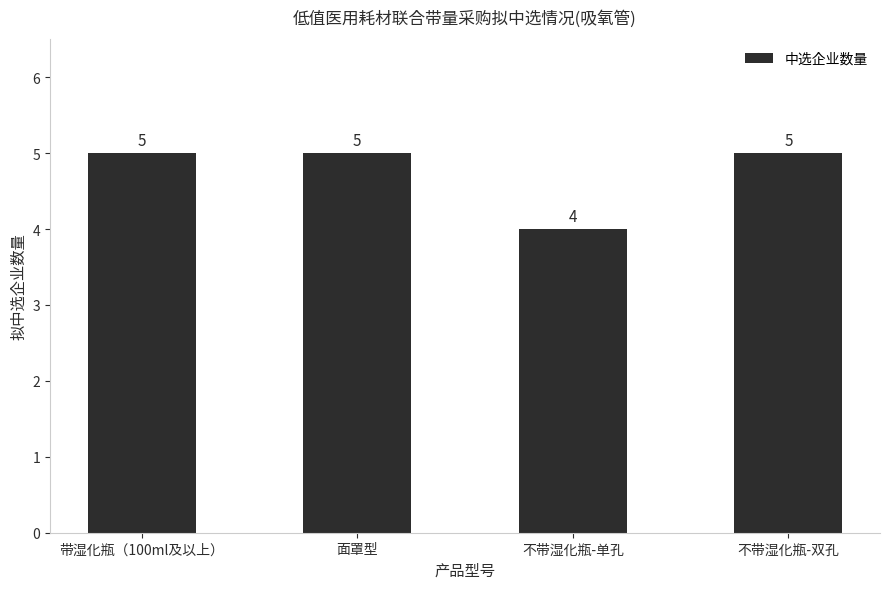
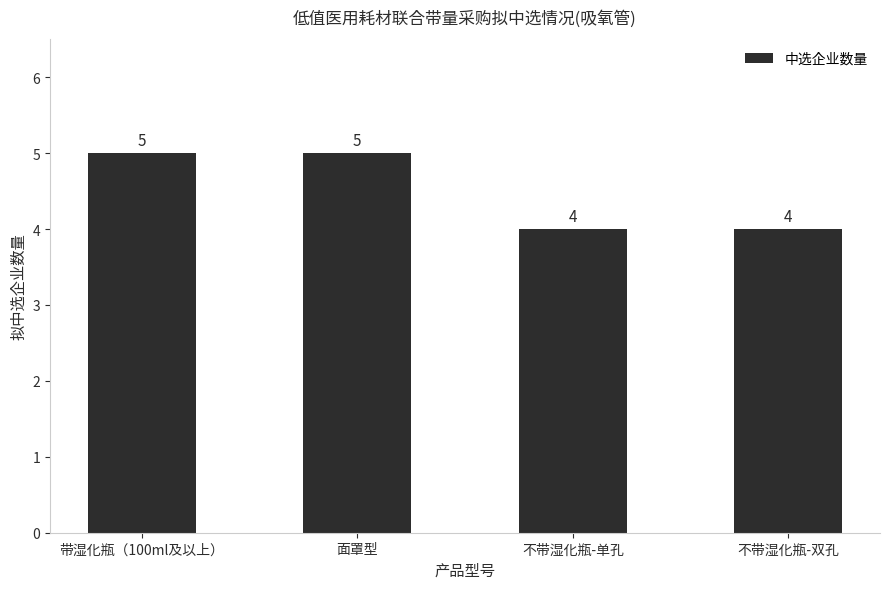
不带湿化瓶-双孔: 5 -> 4
